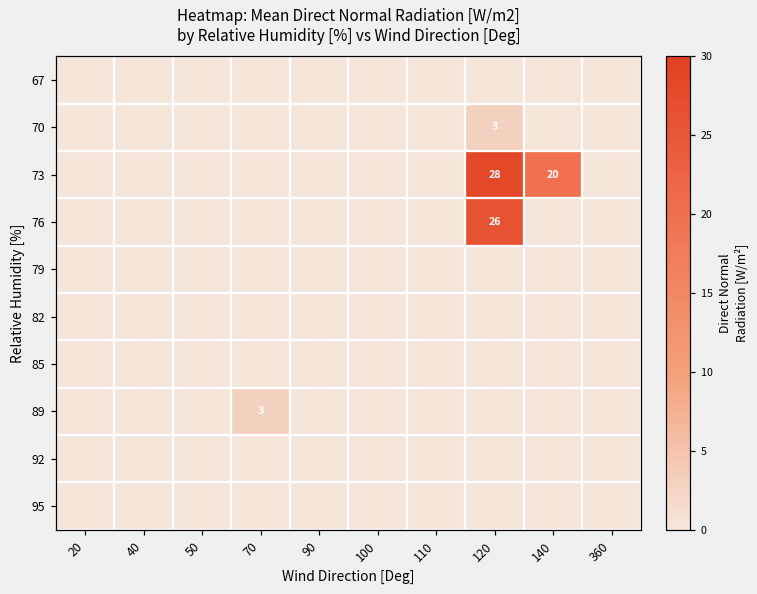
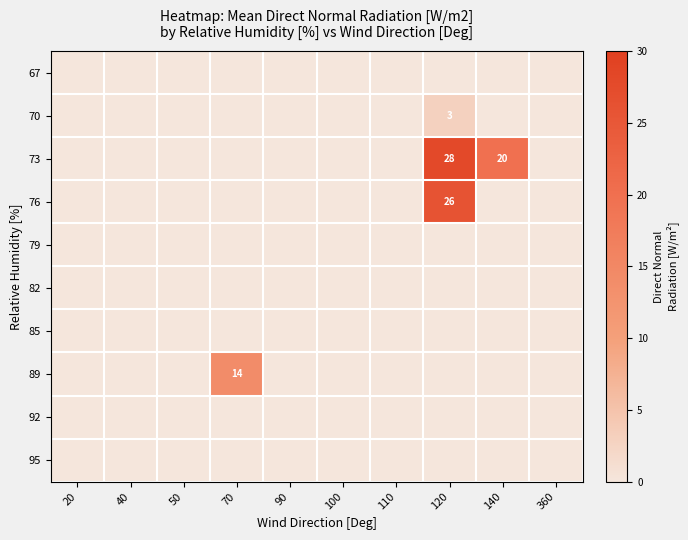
89, 70: 3 -> 14
